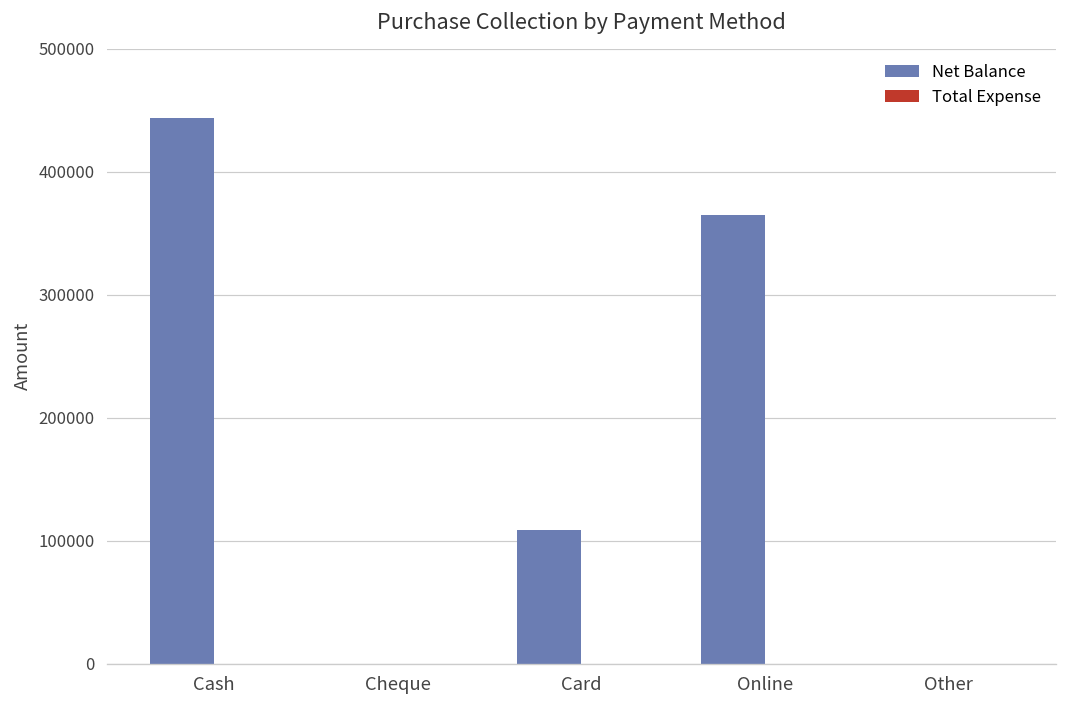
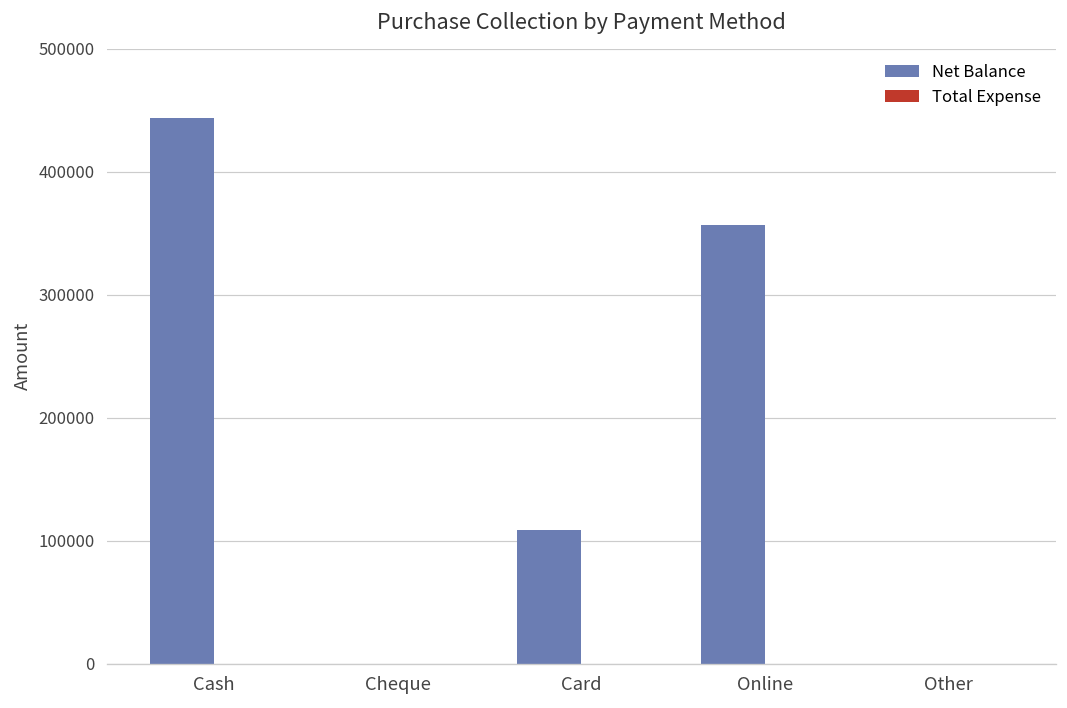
Net Balance, Online: 365000 -> 357000
